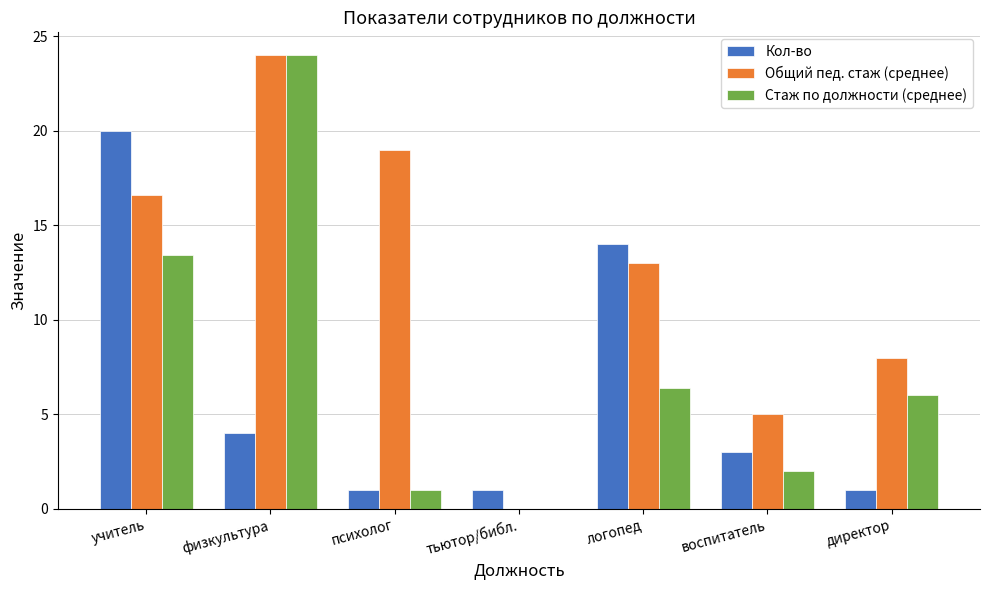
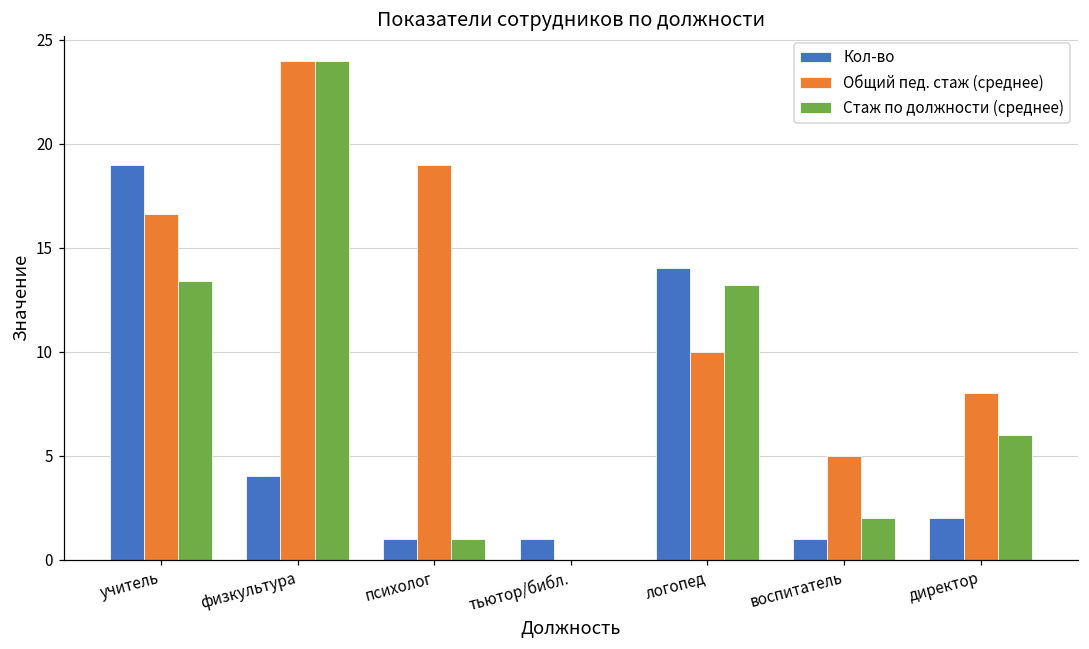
Кол-во, учитель: 20 -> 19
Общий пед. стаж (среднее), логопед: 13 -> 10
Стаж по должности (среднее), логопед: 6.4 -> 13.2
Кол-во, воспитатель: 3 -> 1
Кол-во, директор: 1 -> 2
